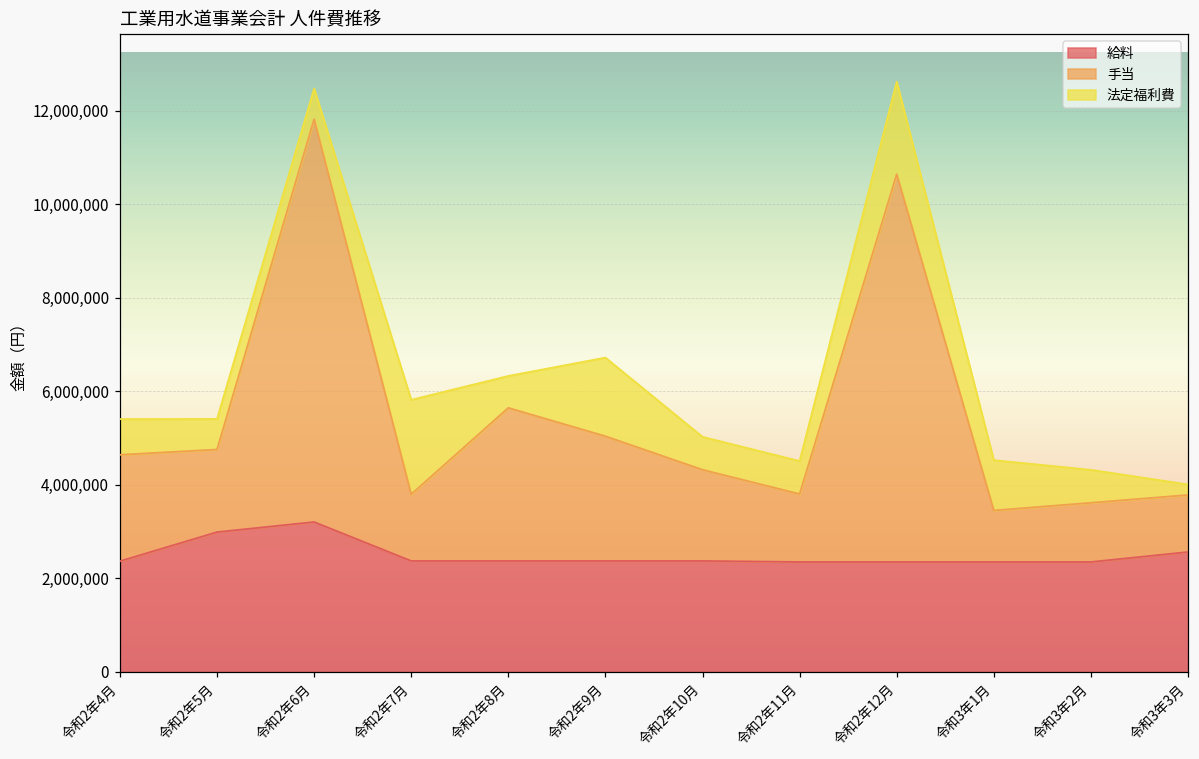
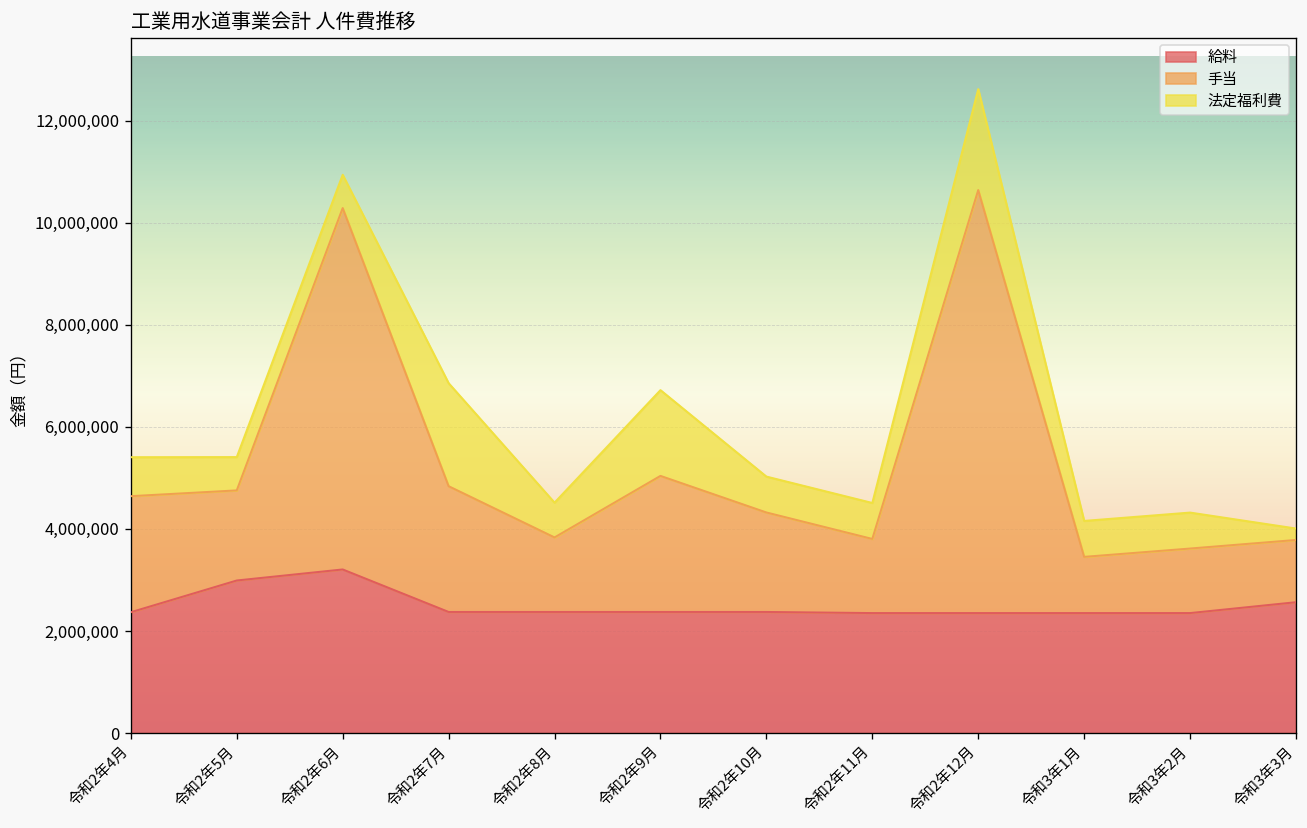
手当, 令和2年6月: 8,600,000 -> 7,100,000
手当, 令和2年7月: 1,400,000 -> 2,500,000
手当, 令和2年8月: 3,300,000 -> 1,500,000
法定福利費, 令和3年1月: 1,100,000 -> 700,000
